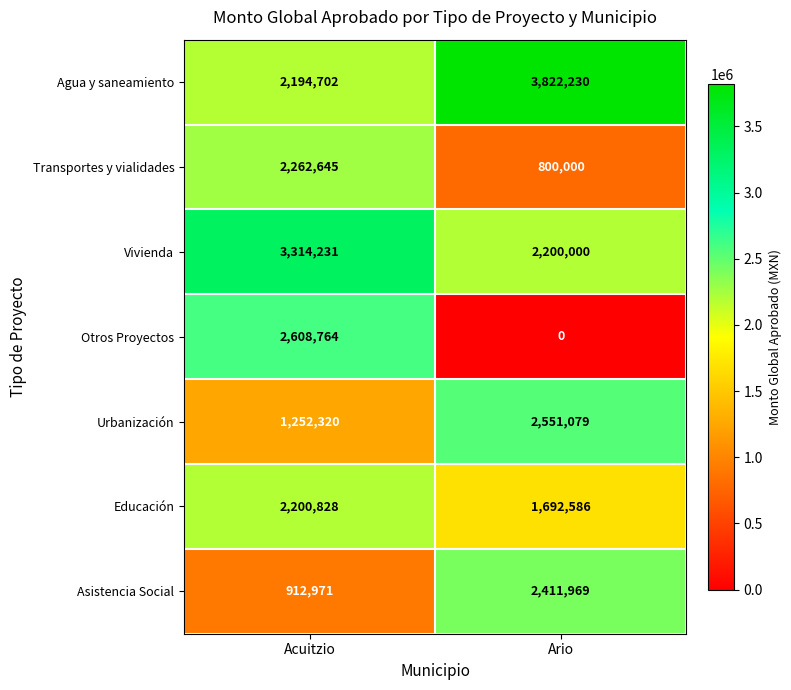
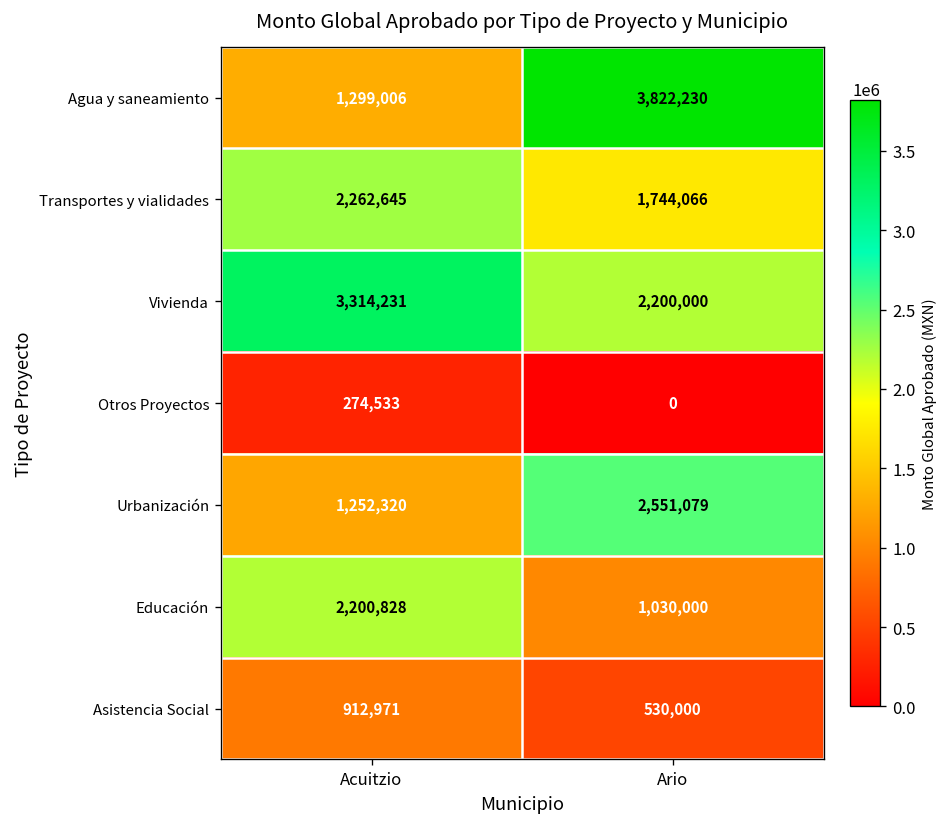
Agua y saneamiento, Acuitzio: 2,194,702 -> 1,299,006
Transportes y vialidades, Ario: 800,000 -> 1,744,066
Otros Proyectos, Acuitzio: 2,608,764 -> 274,533
Educación, Ario: 1,692,586 -> 1,030,000
Asistencia Social, Ario: 2,411,969 -> 530,000
